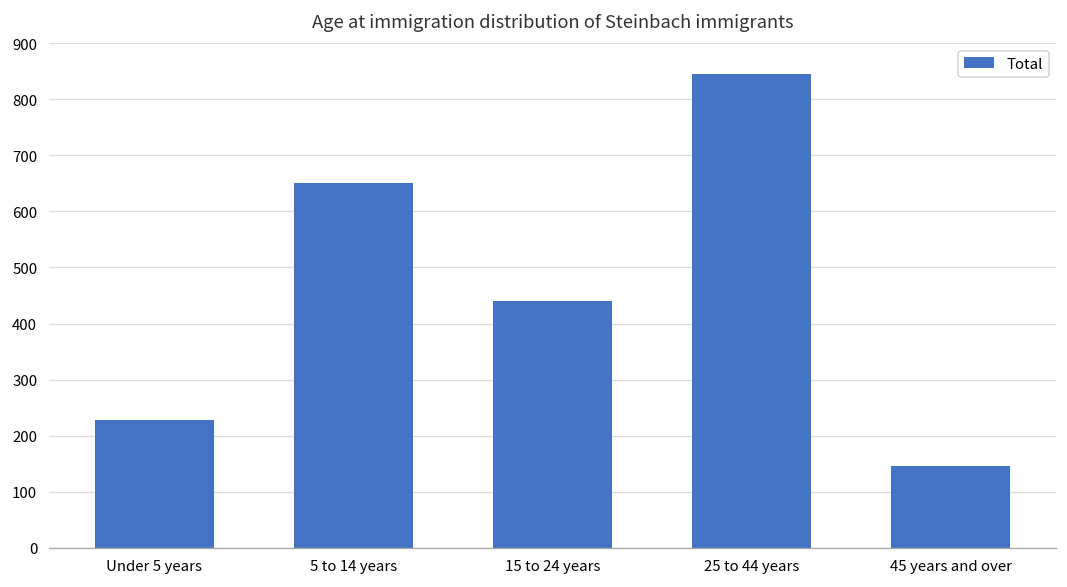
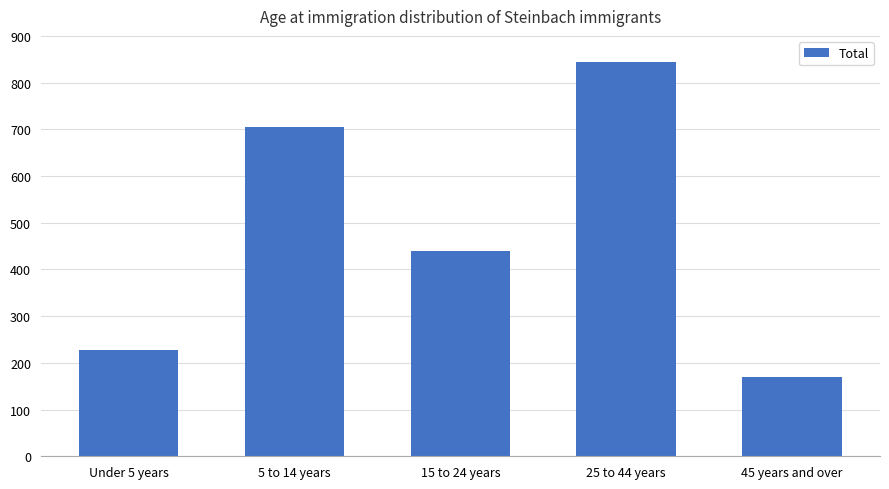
5 to 14 years: 650 -> 710
45 years and over: 150 -> 170
